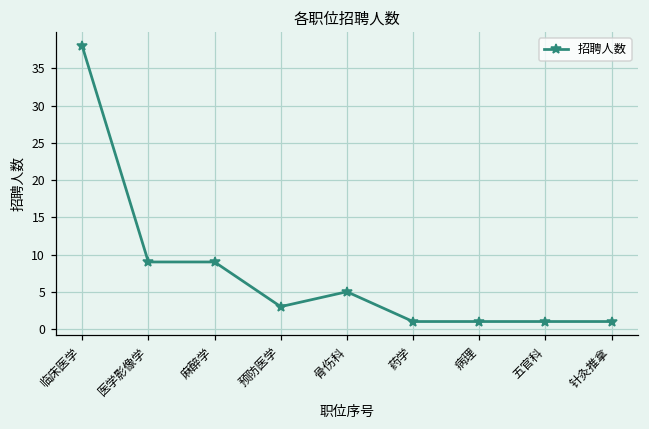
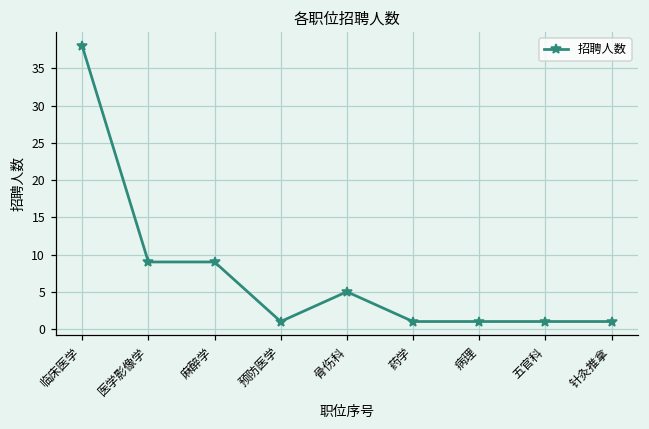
预防医学: 3 -> 1
